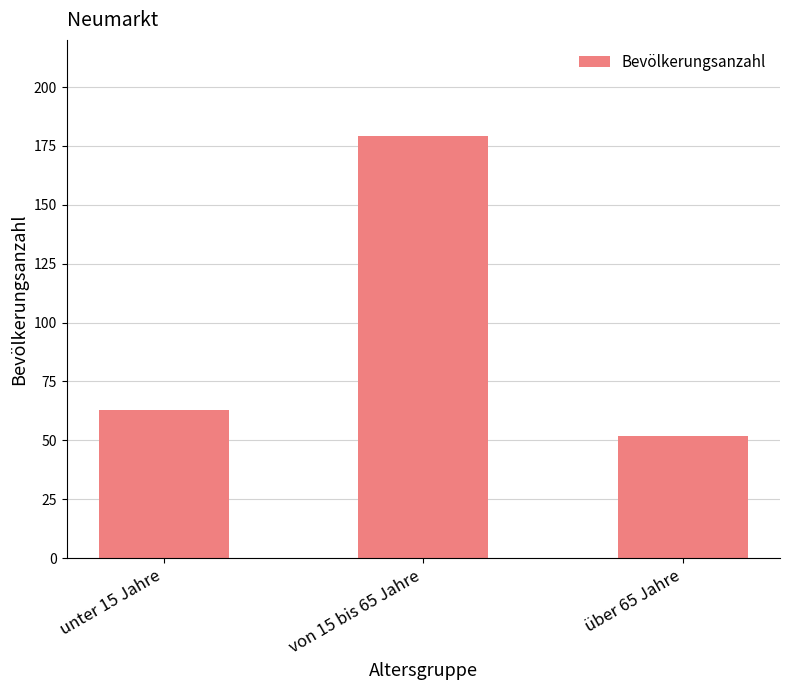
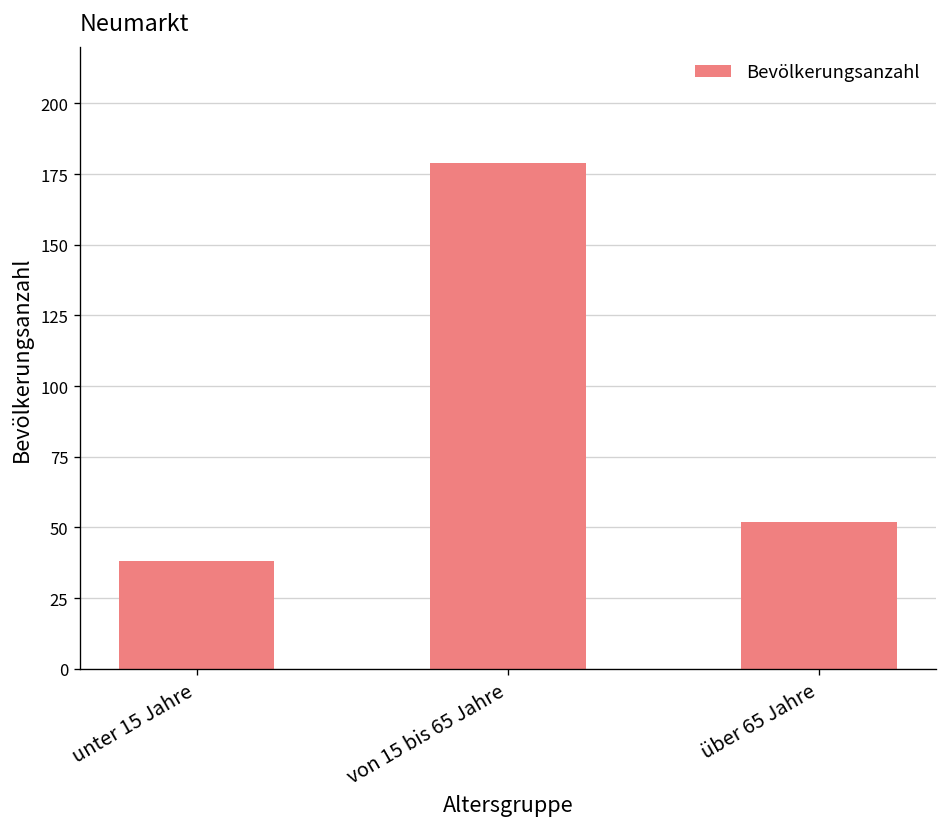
unter 15 Jahre: 63 -> 38
